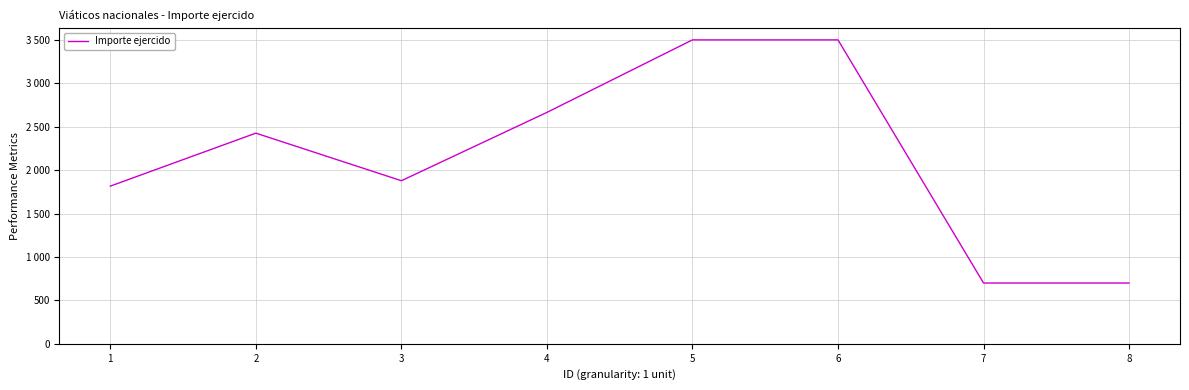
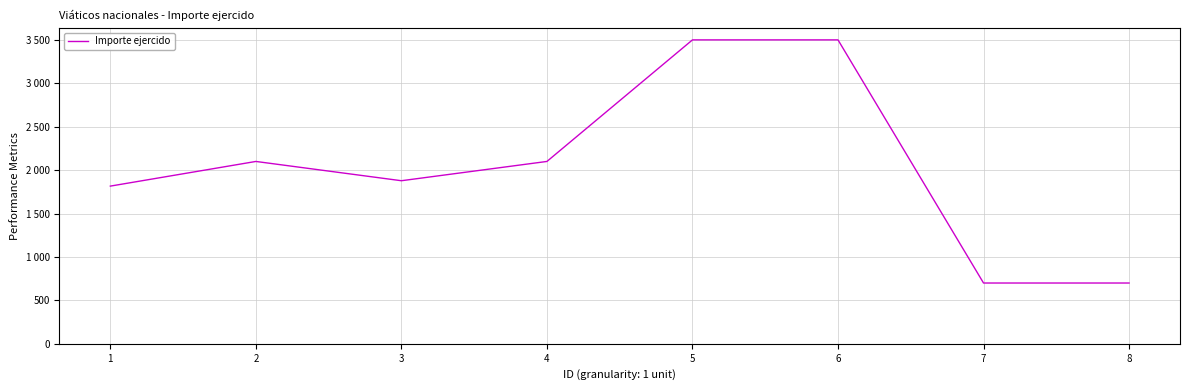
2: 2400 -> 2100
4: 2700 -> 2100
